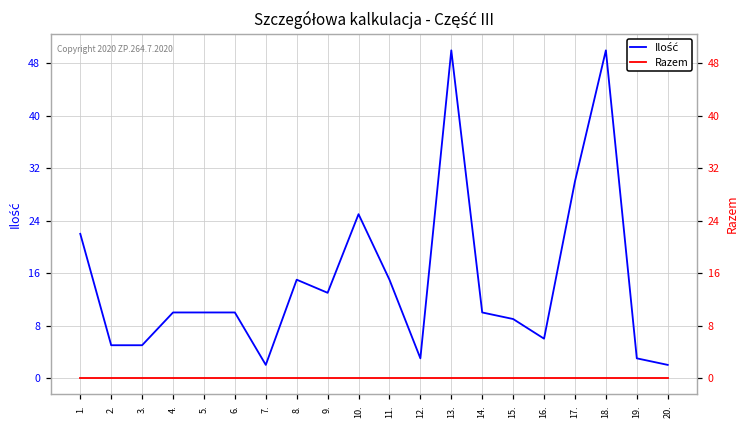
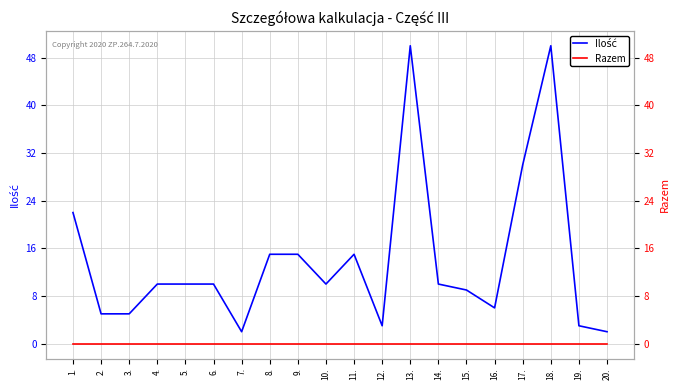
Ilość, 9.: 13 -> 15
Ilość, 10.: 25 -> 10
